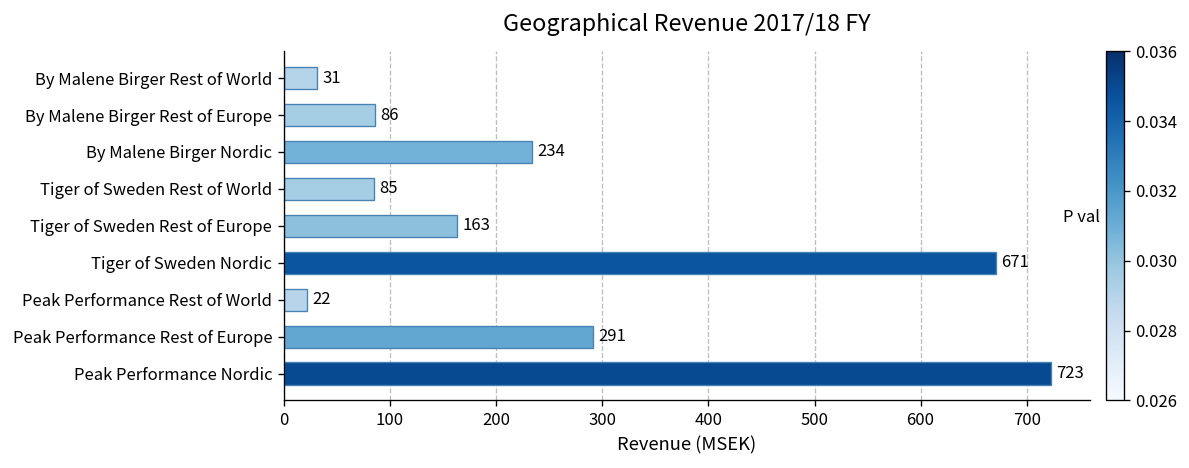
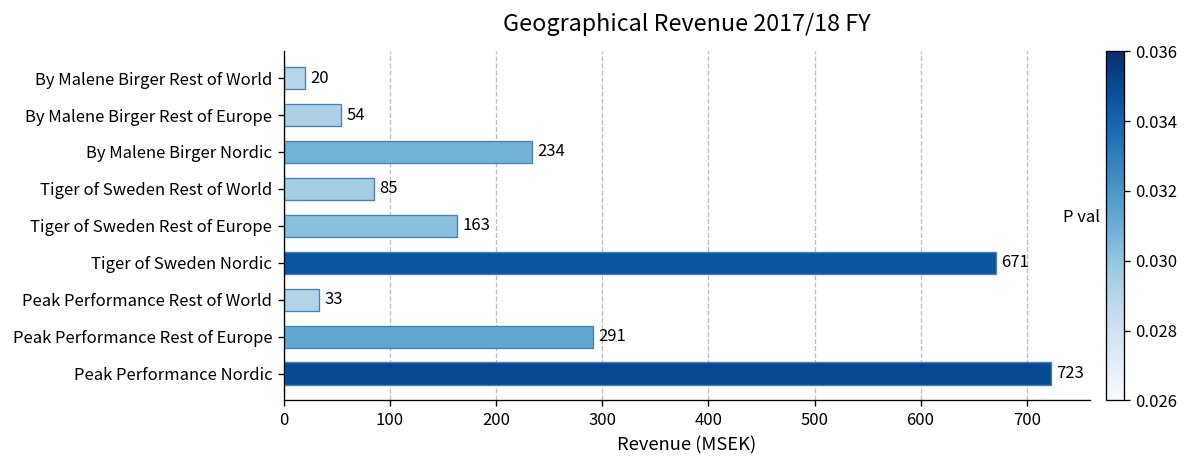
By Malene Birger Rest of World: 31 -> 20
By Malene Birger Rest of Europe: 86 -> 54
Peak Performance Rest of World: 22 -> 33
